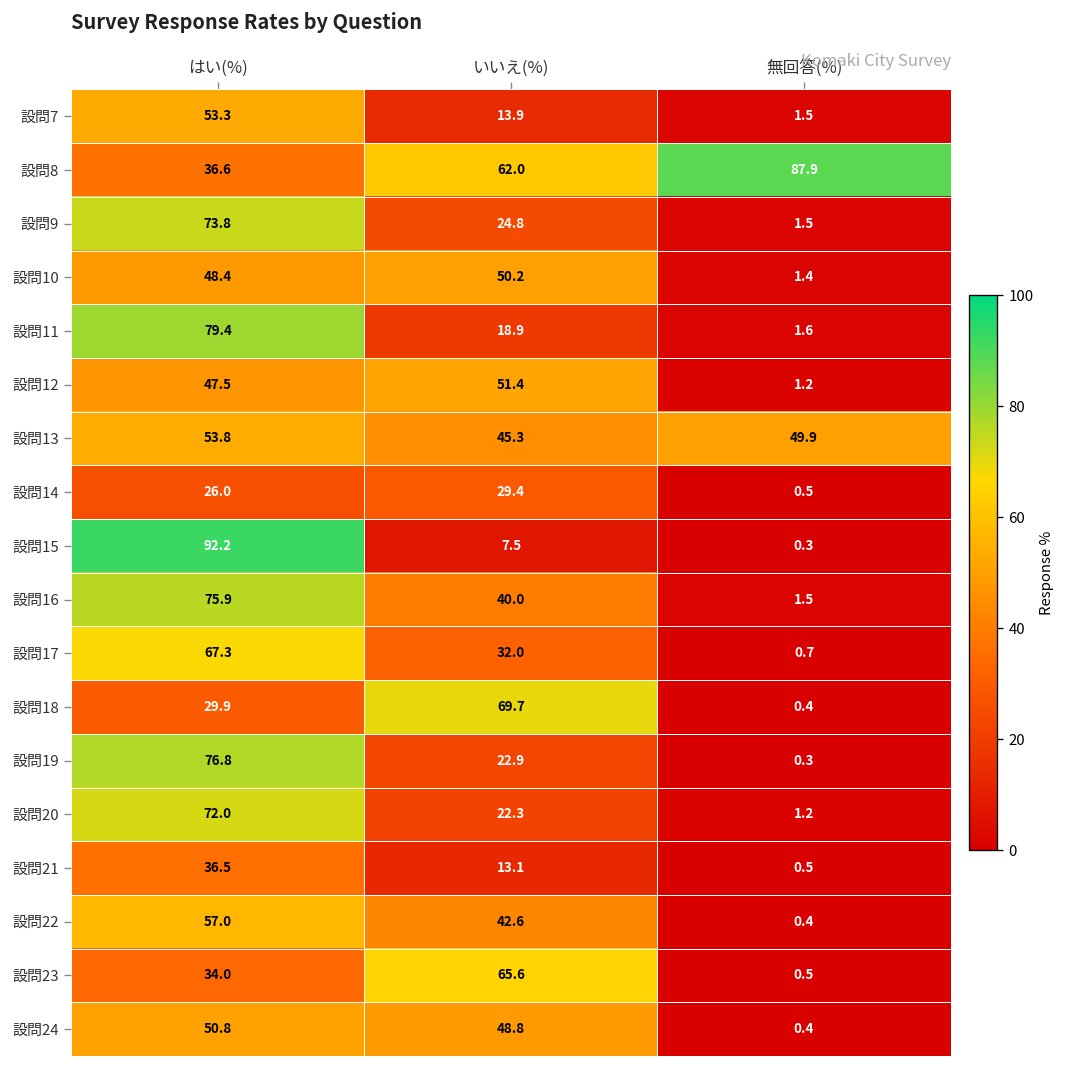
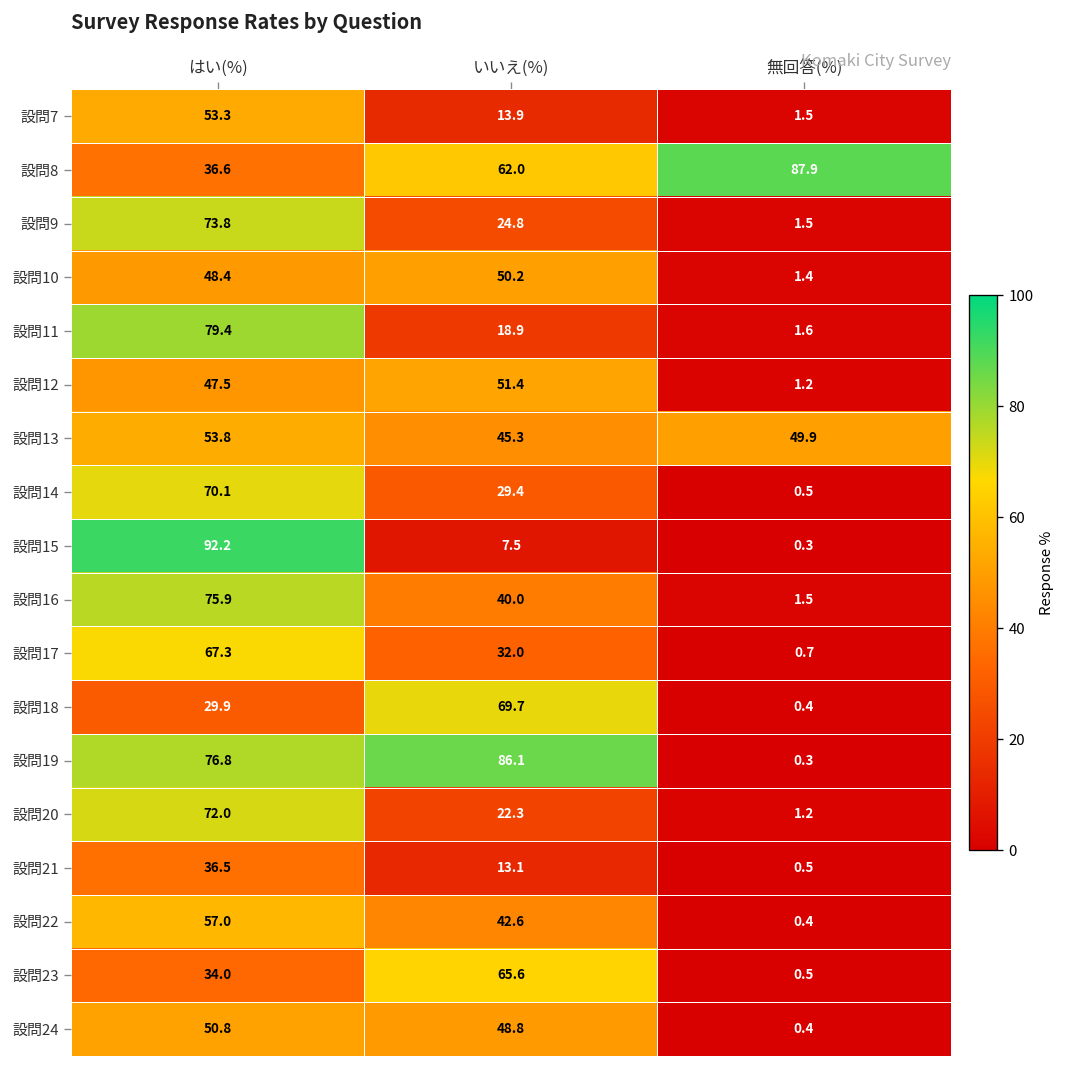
設問14, はい(%): 26.0 -> 70.1
設問19, いいえ(%): 22.9 -> 86.1
